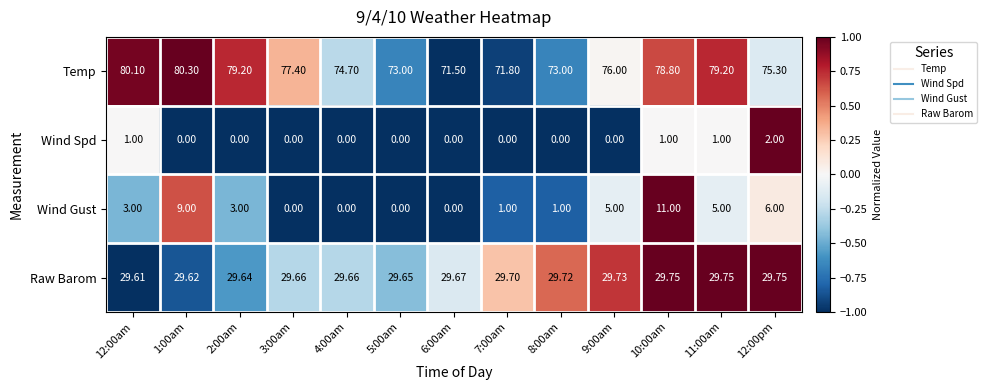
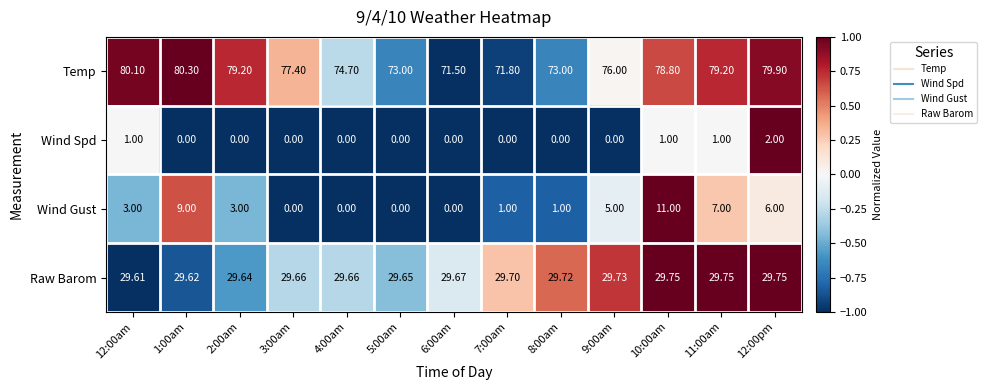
Temp, 12:00pm: 75.30 -> 79.90
Wind Gust, 11:00am: 5.00 -> 7.00
